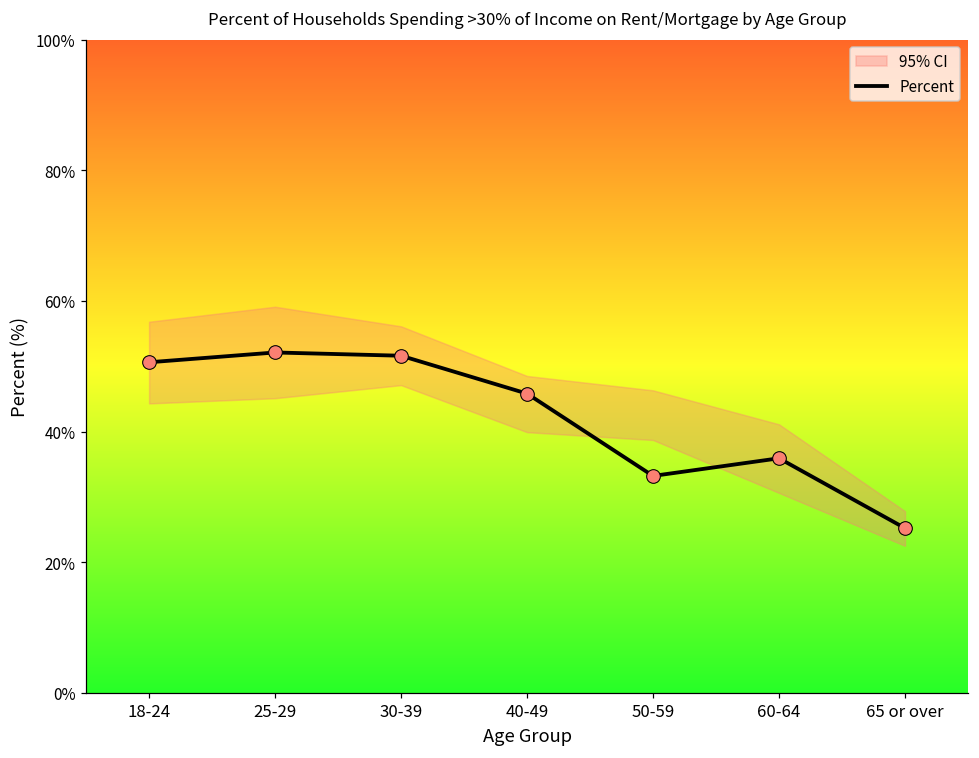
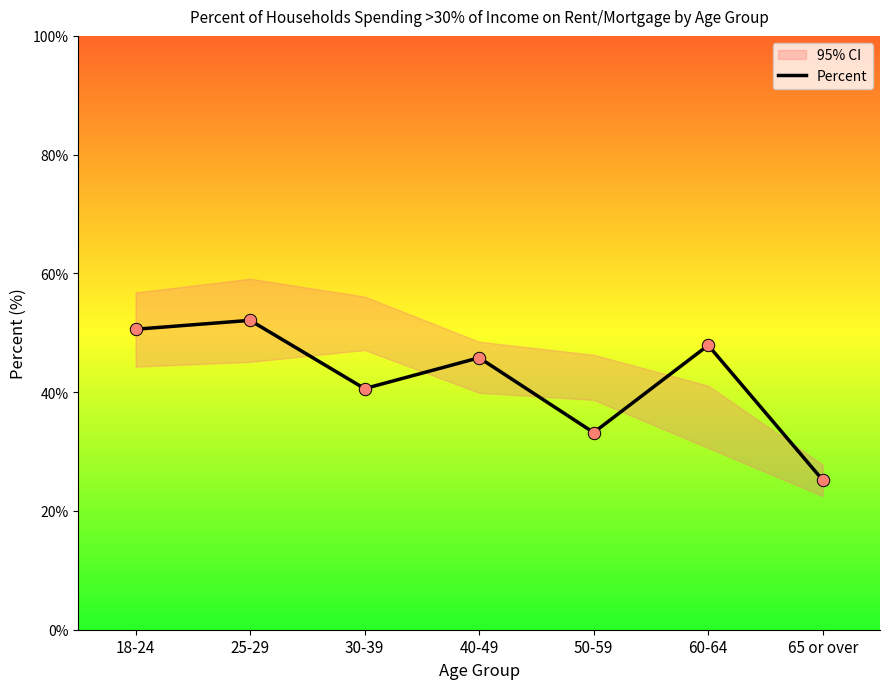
Percent, 30-39: 52% -> 41%
Percent, 60-64: 36% -> 48%
